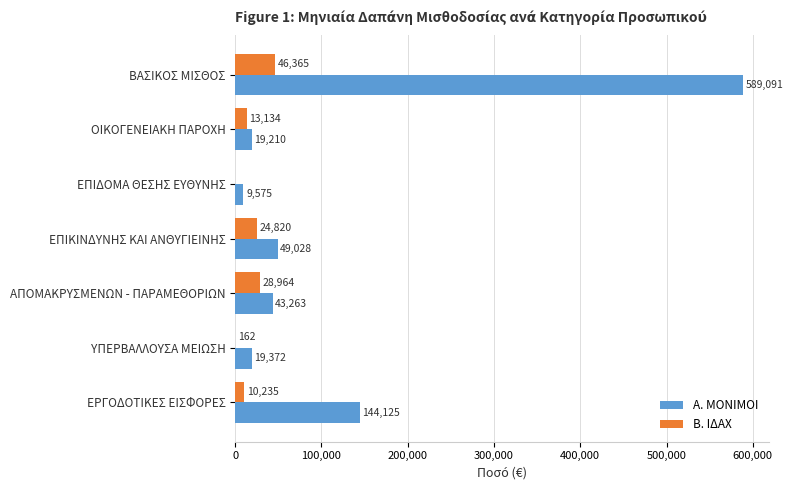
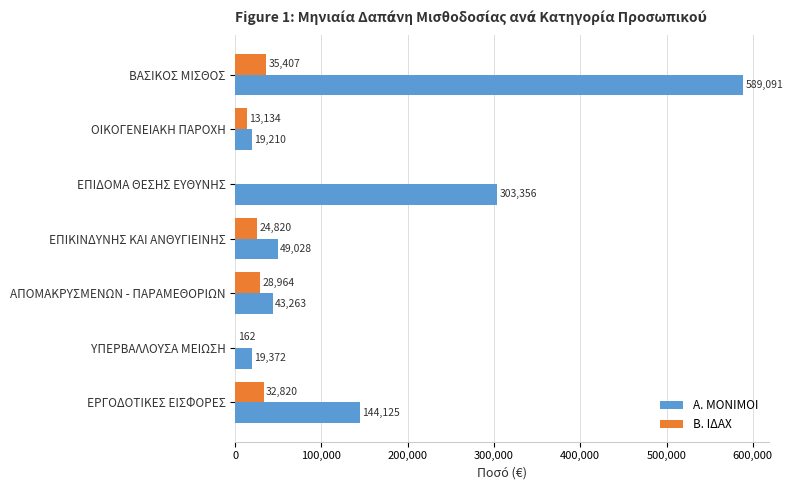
Β. ΙΔΑΧ, ΒΑΣΙΚΟΣ ΜΙΣΘΟΣ: 46,365 -> 35,407
Α. ΜΟΝΙΜΟΙ, ΕΠΙΔΟΜΑ ΘΕΣΗΣ ΕΥΘΥΝΗΣ: 9,575 -> 303,356
Β. ΙΔΑΧ, ΕΡΓΟΔΟΤΙΚΕΣ ΕΙΣΦΟΡΕΣ: 10,235 -> 32,820
